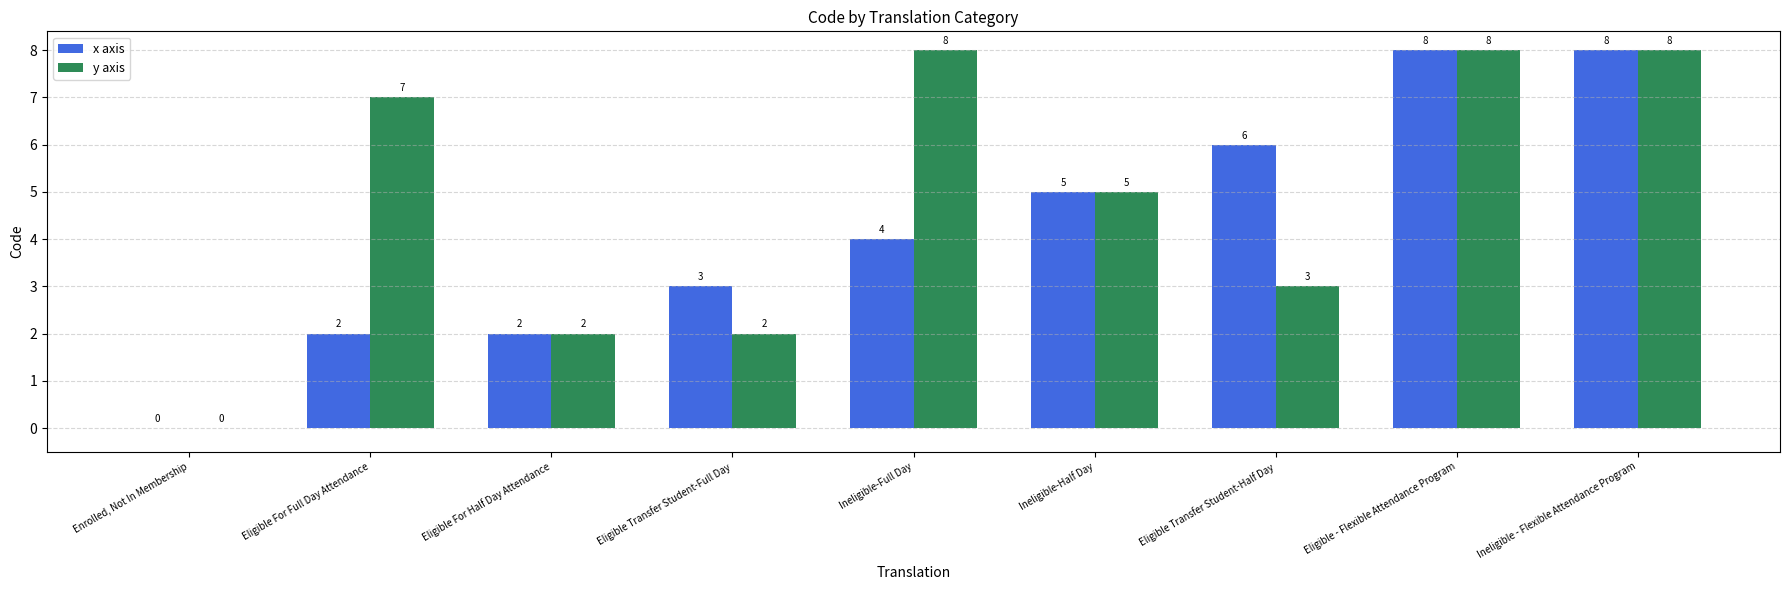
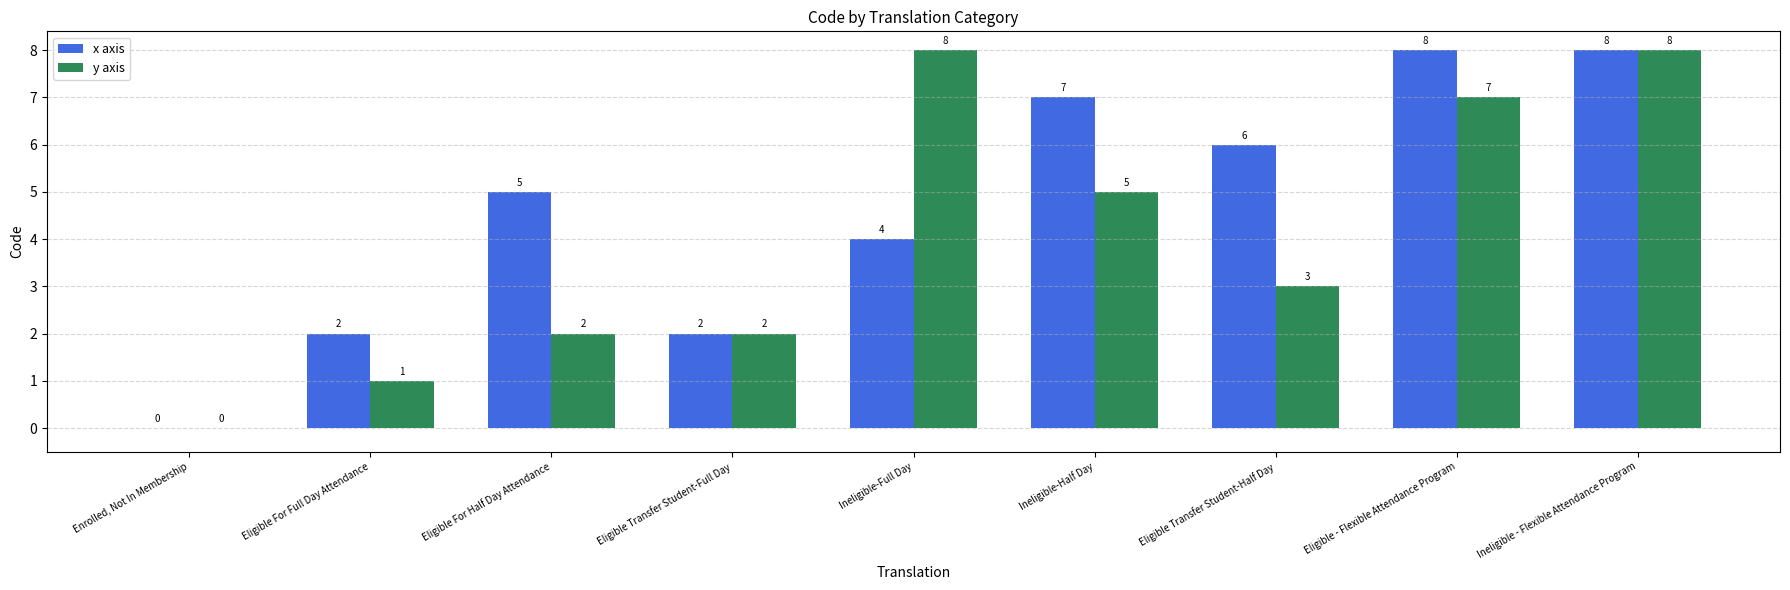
y axis, Eligible For Full Day Attendance: 7 -> 1
x axis, Eligible For Half Day Attendance: 2 -> 5
x axis, Eligible Transfer Student-Full Day: 3 -> 2
x axis, Ineligible-Half Day: 5 -> 7
y axis, Eligible - Flexible Attendance Program: 8 -> 7
